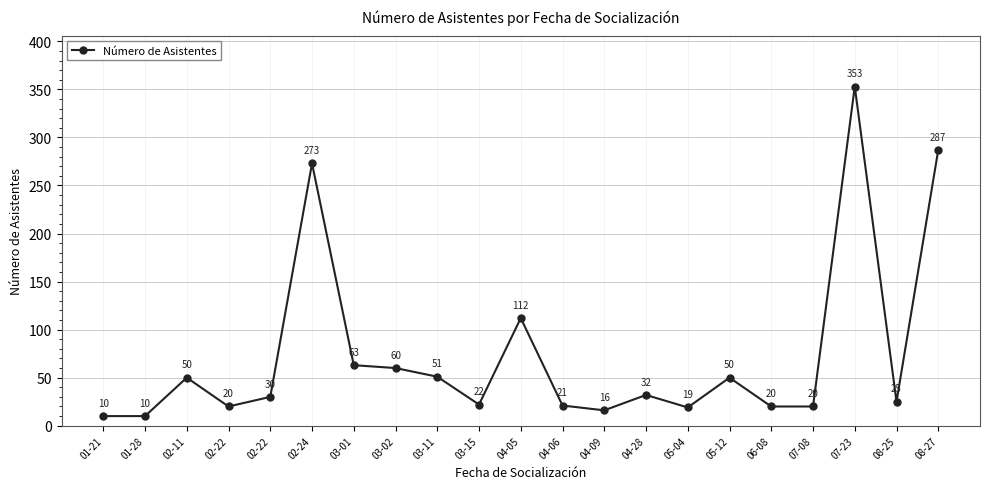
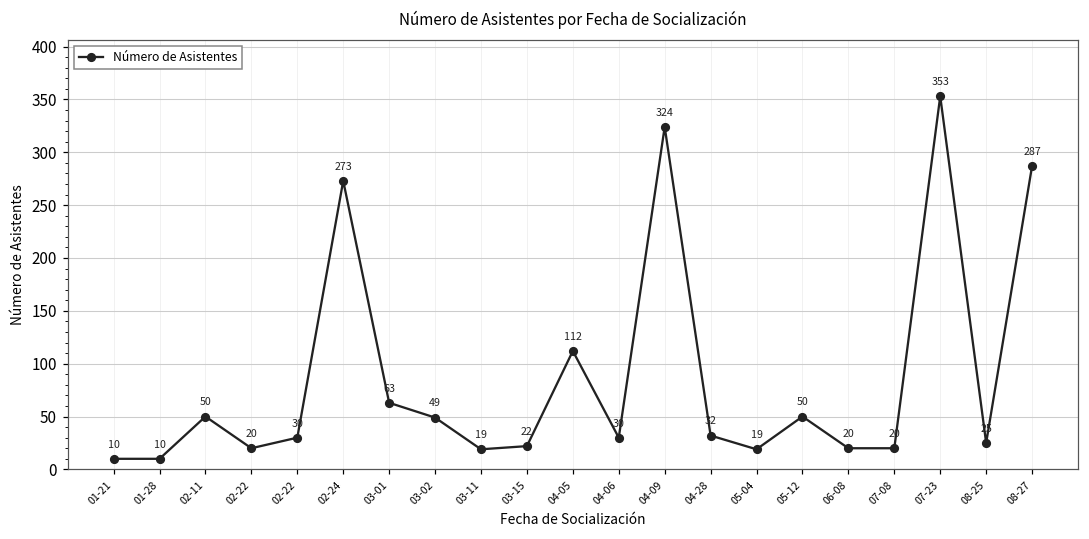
03-02: 60 -> 49
03-11: 51 -> 19
04-06: 21 -> 30
04-09: 16 -> 324
